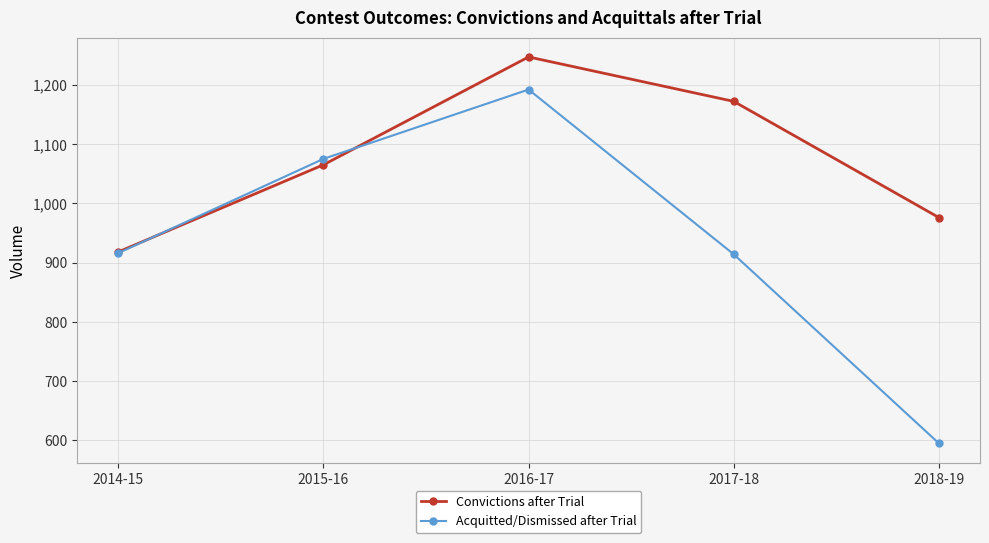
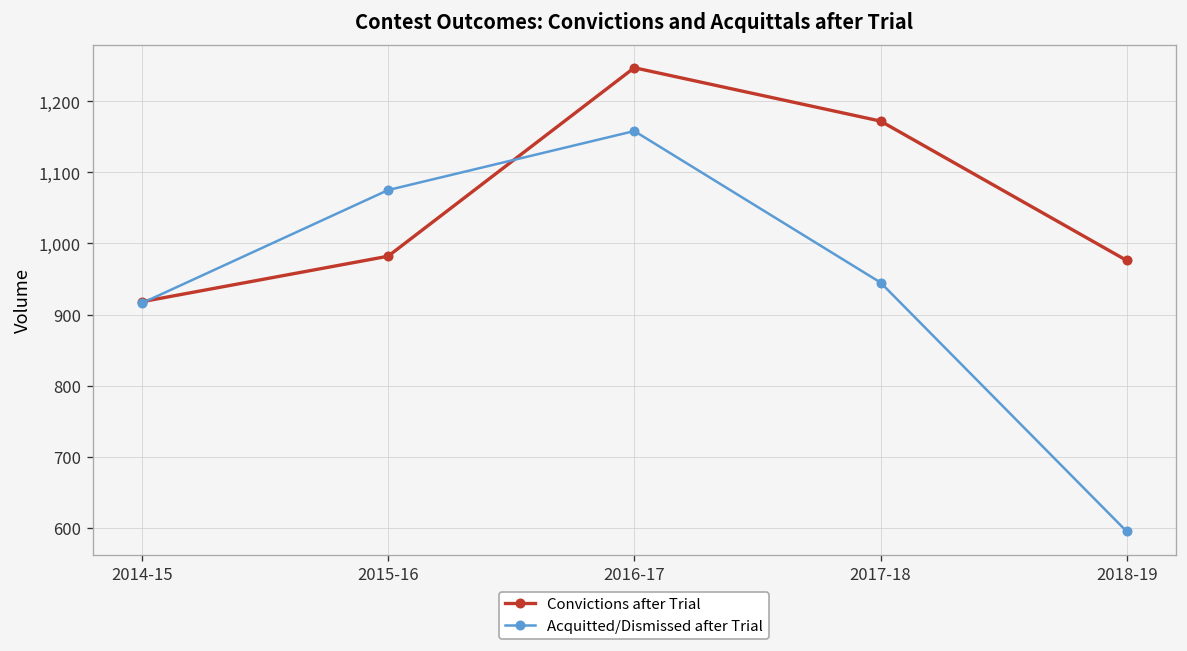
Convictions after Trial, 2015-16: 1,070 -> 980
Acquitted/Dismissed after Trial, 2016-17: 1,190 -> 1,160
Acquitted/Dismissed after Trial, 2017-18: 910 -> 950
